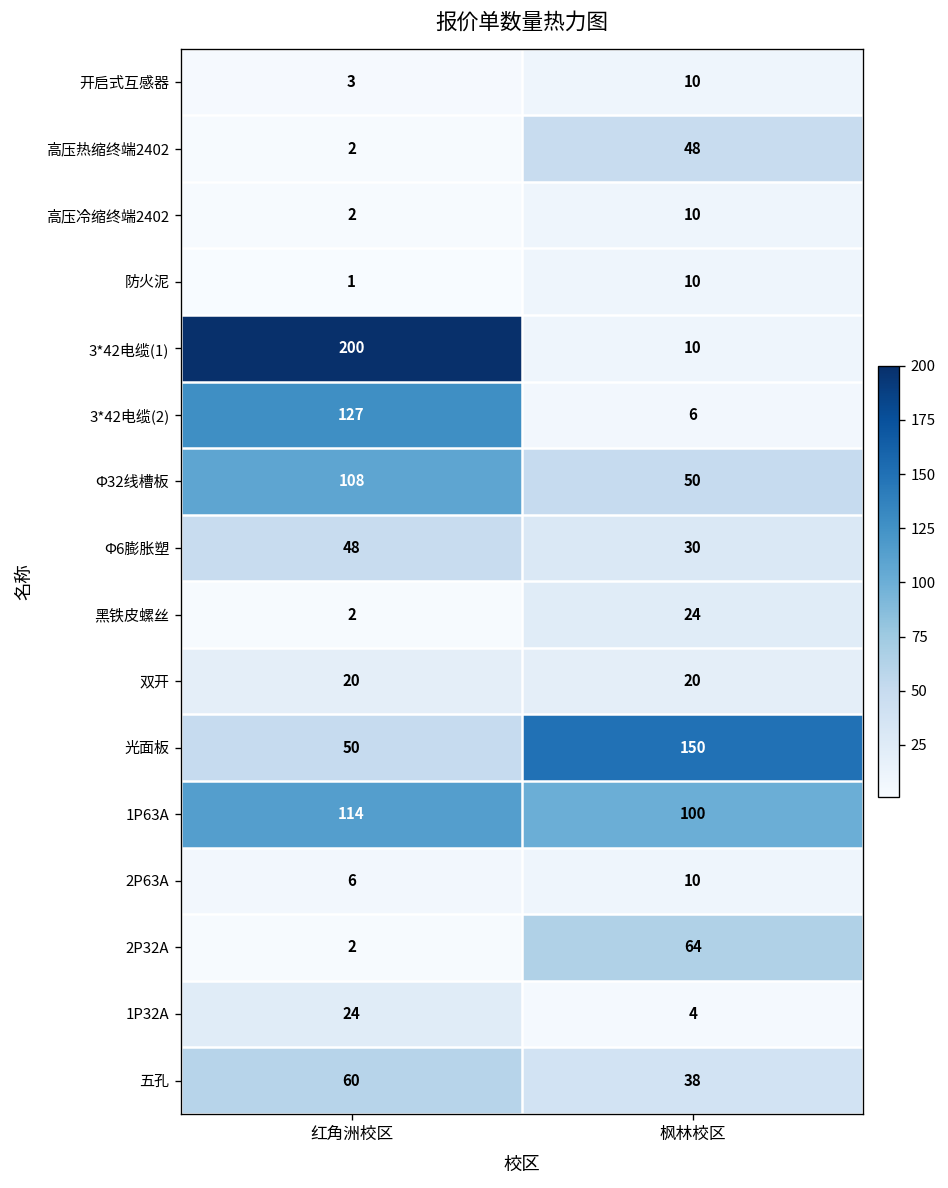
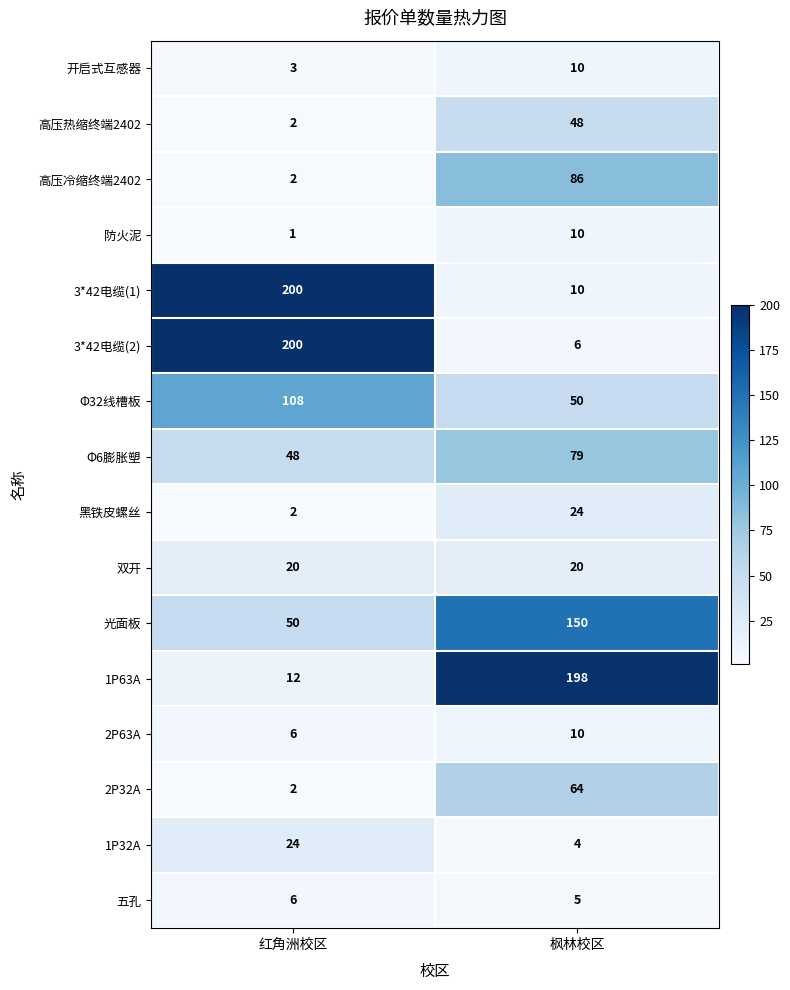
高压冷缩终端2402, 枫林校区: 10 -> 86
3*42电缆(2), 红角洲校区: 127 -> 200
Φ6膨胀塑, 枫林校区: 30 -> 79
1P63A, 红角洲校区: 114 -> 12
1P63A, 枫林校区: 100 -> 198
五孔, 红角洲校区: 60 -> 6
五孔, 枫林校区: 38 -> 5
